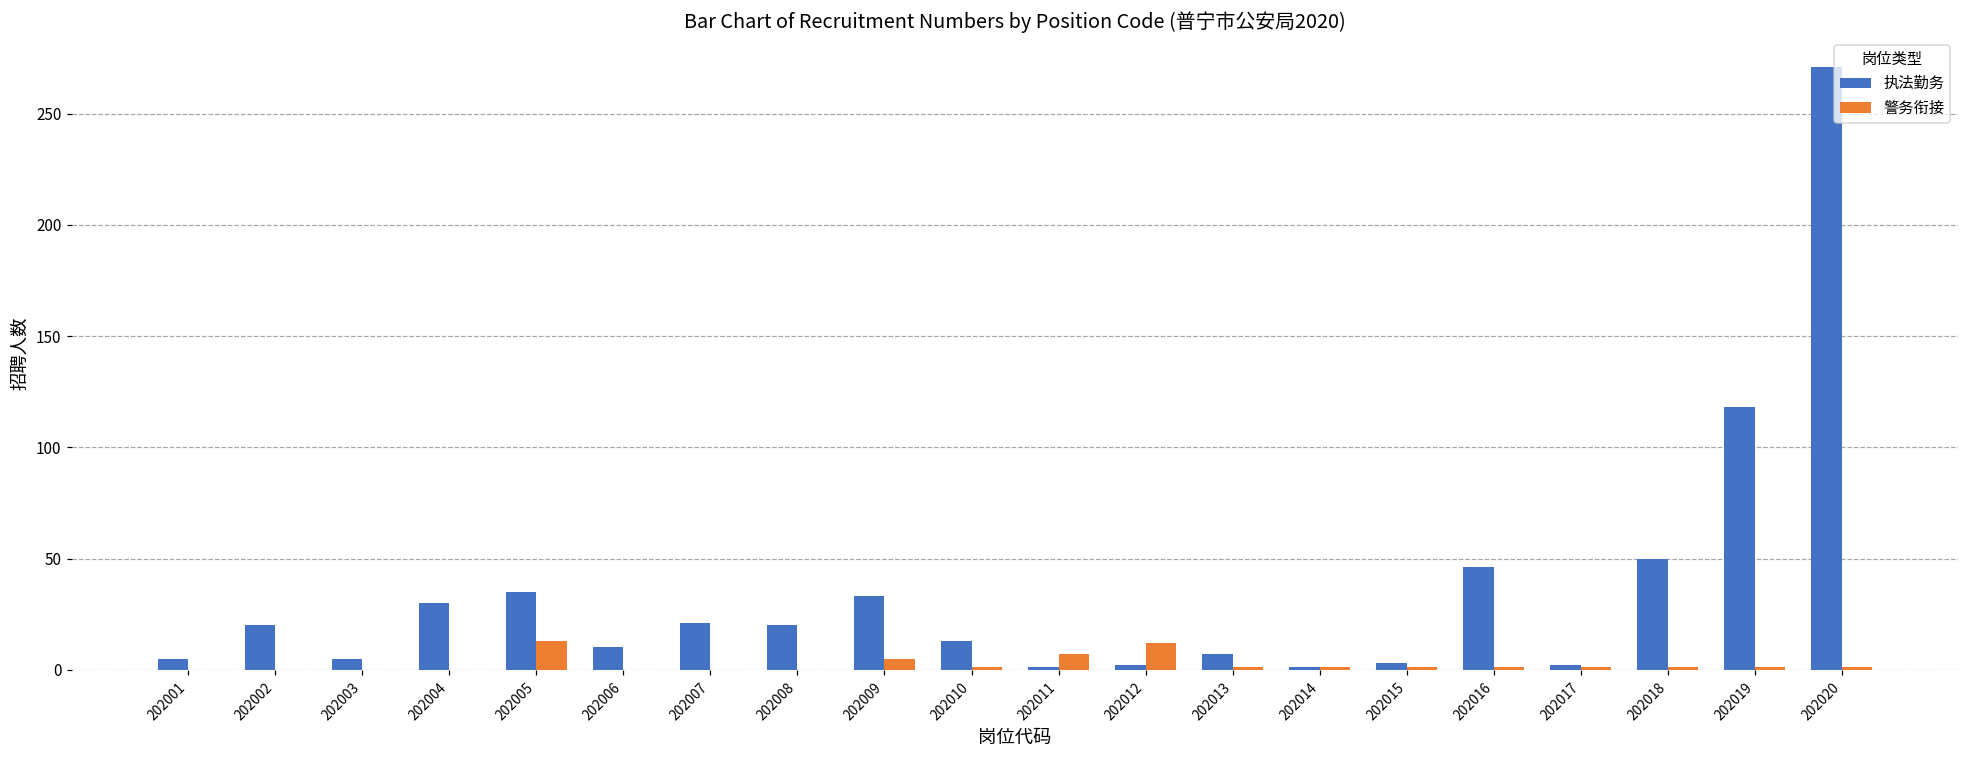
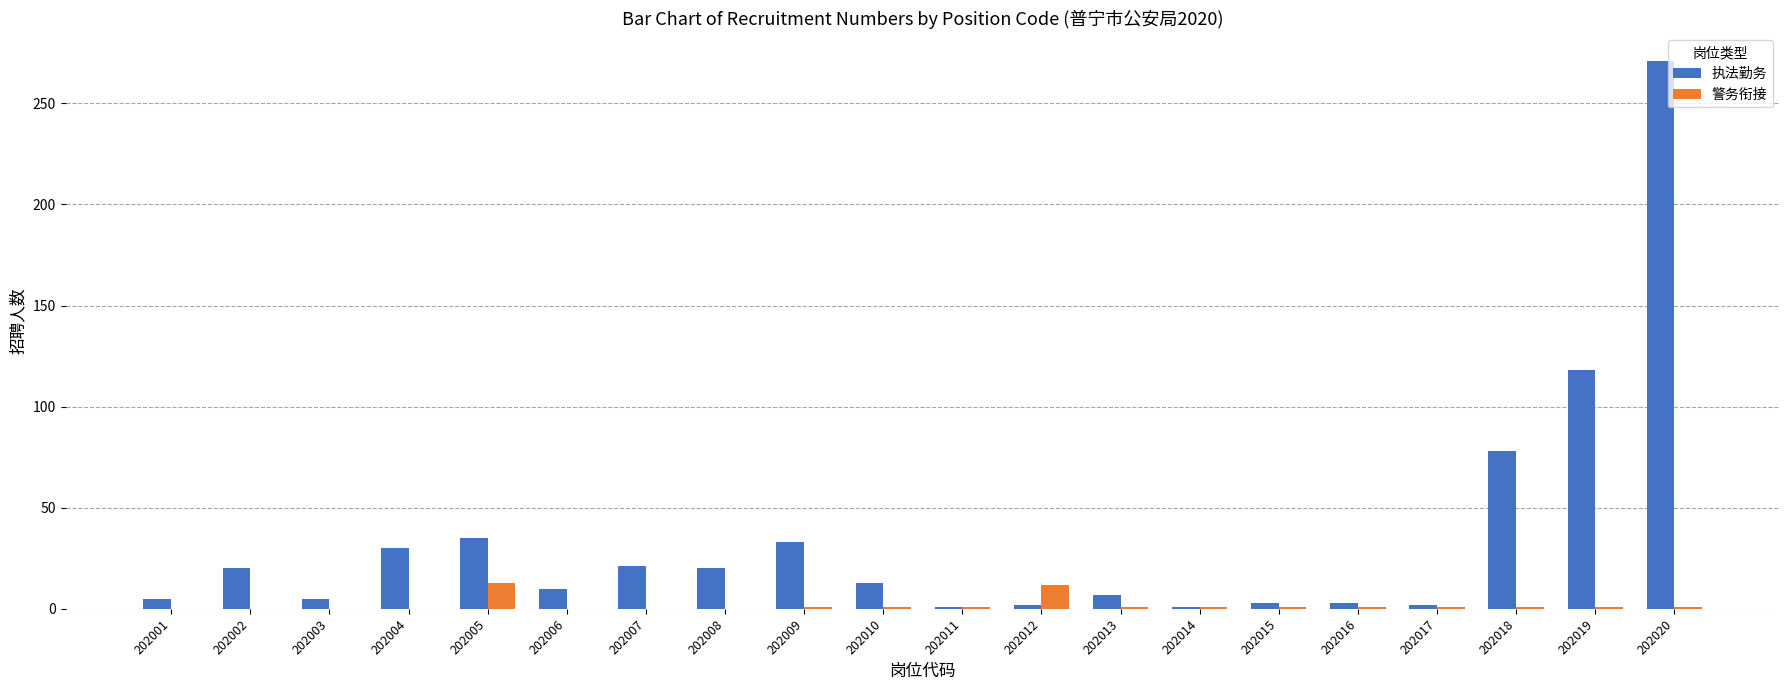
警务衔接, 202009: 5 -> 1
警务衔接, 202011: 7 -> 1
执法勤务, 202016: 46 -> 3
执法勤务, 202018: 50 -> 78
